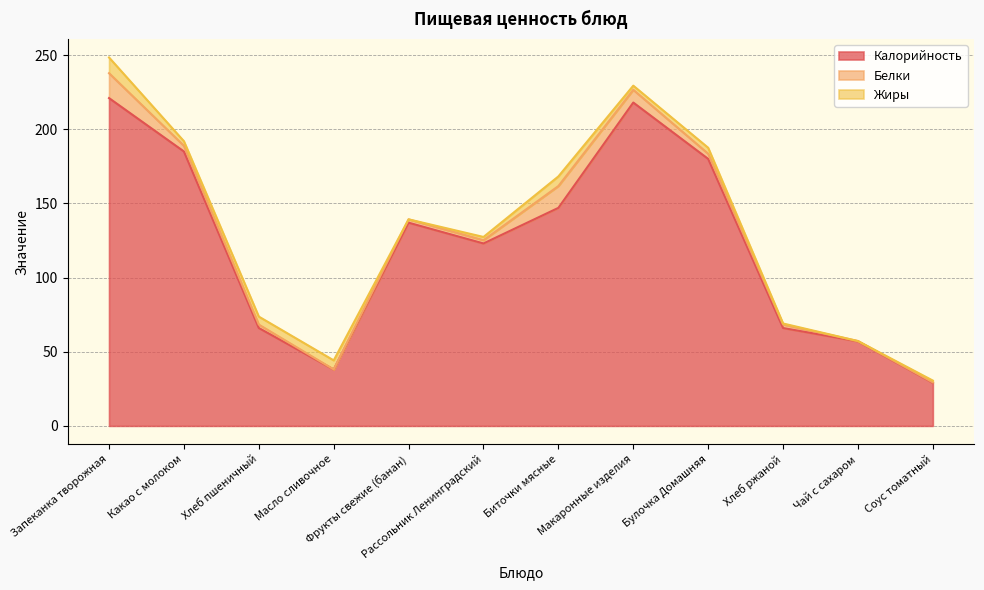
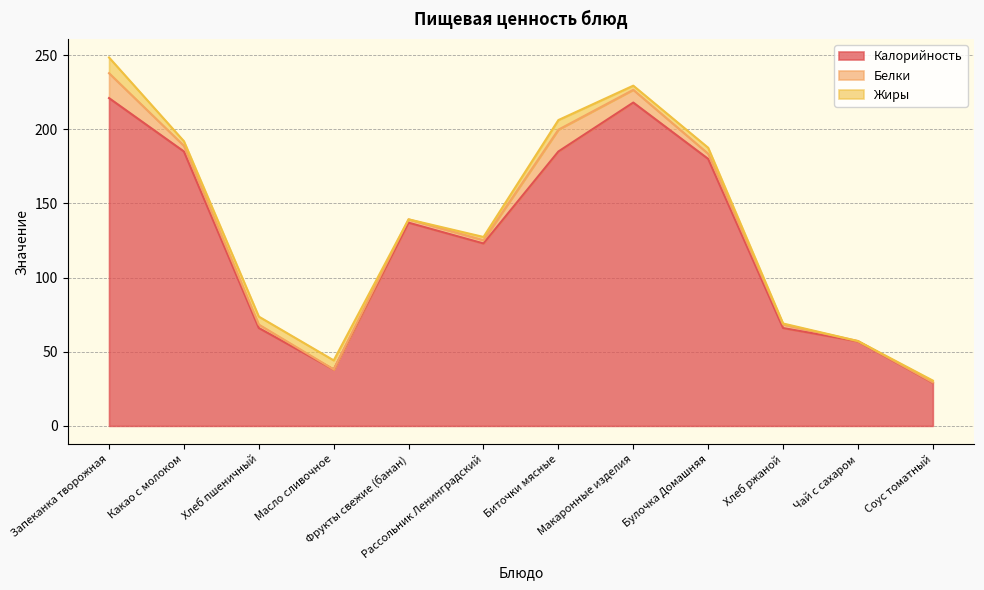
Калорийность, Биточки мясные: 147 -> 185
